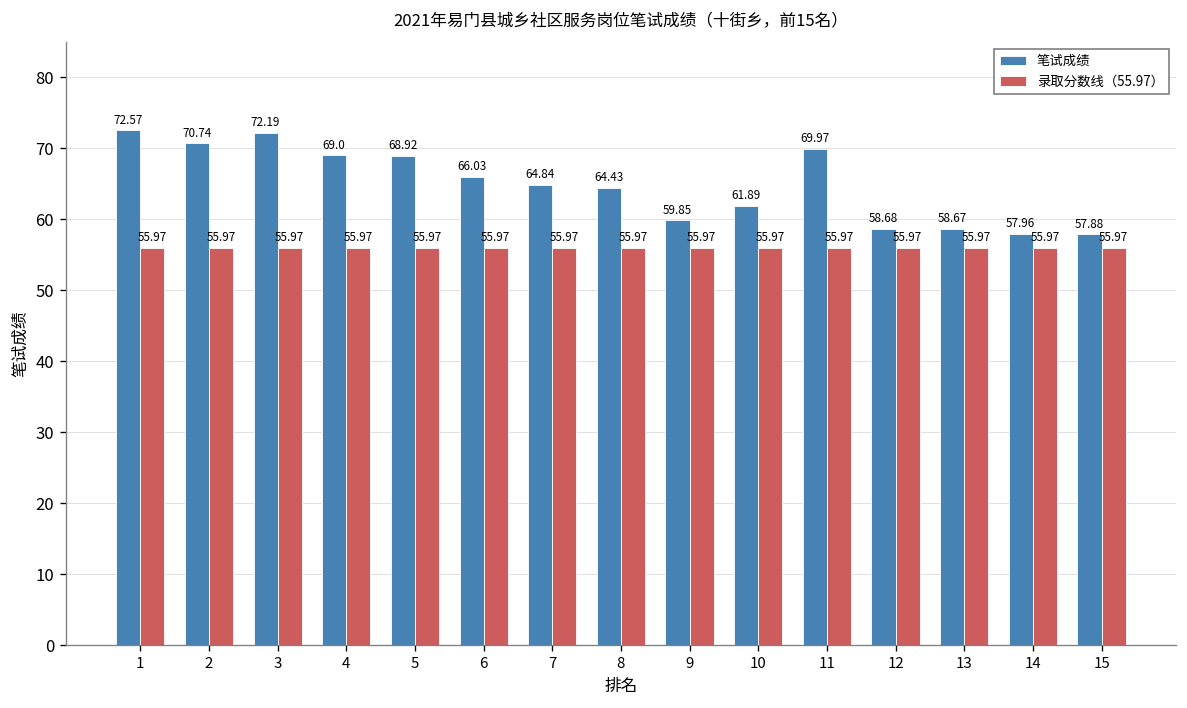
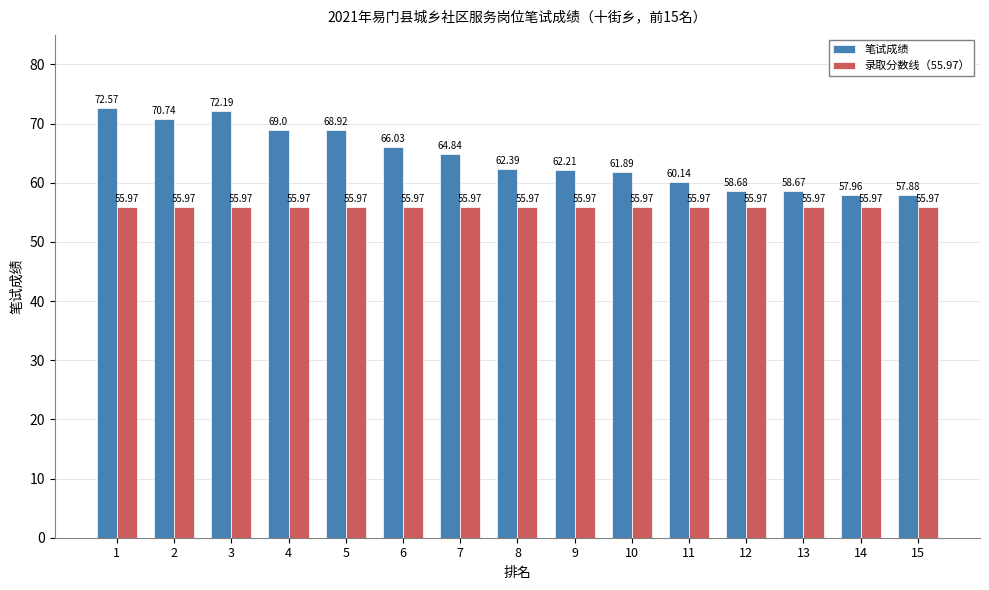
笔试成绩, 8: 64.43 -> 62.39
笔试成绩, 9: 59.85 -> 62.21
笔试成绩, 11: 69.97 -> 60.14
